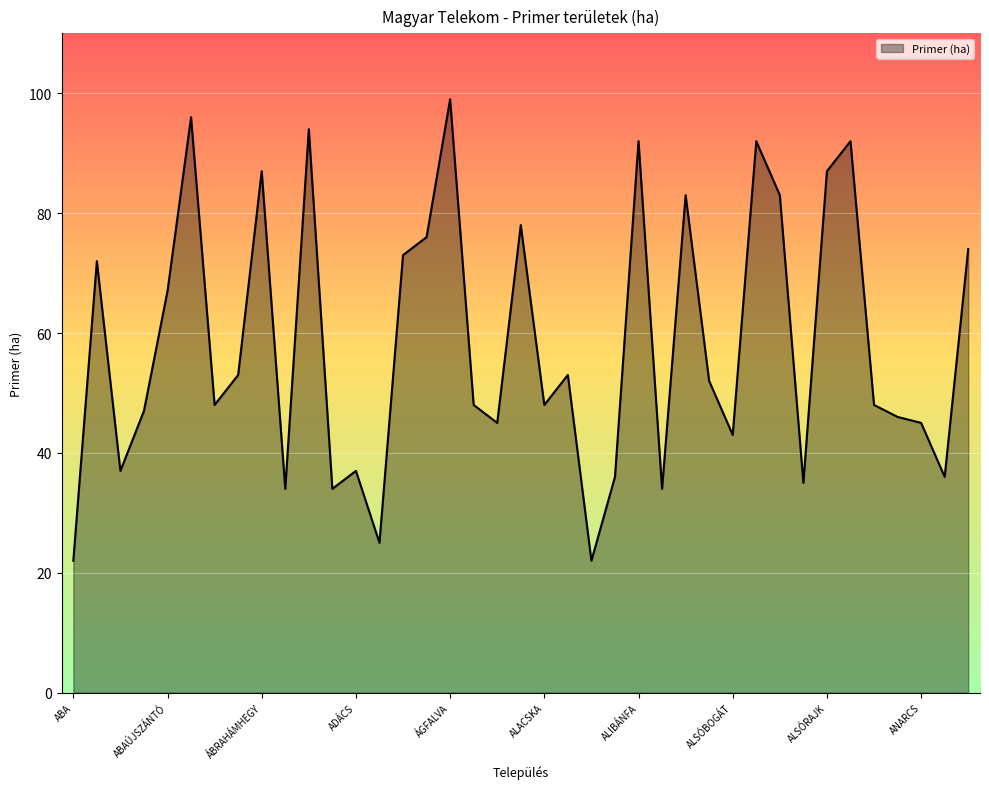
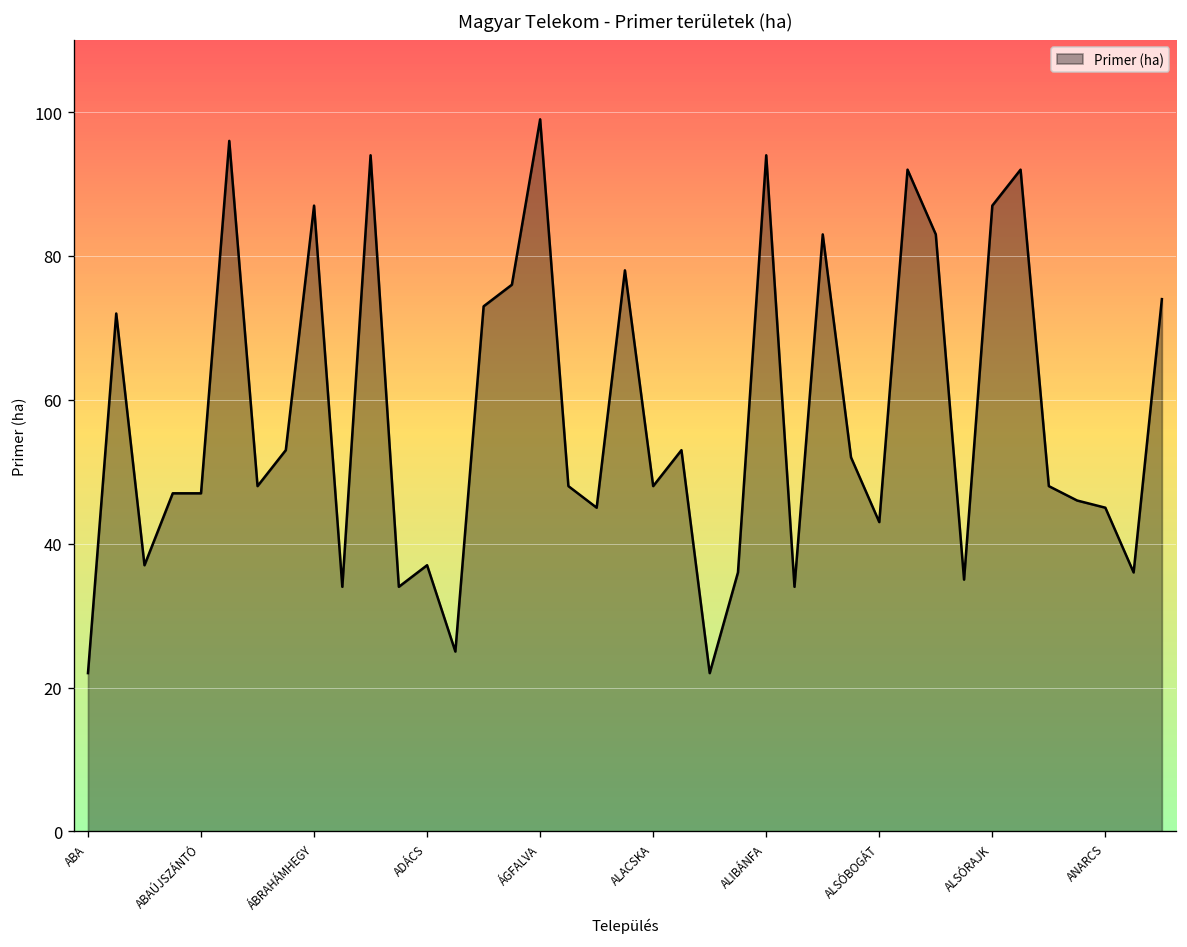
ABAÚJSZÁNTÓ: 67 -> 47
ALIBÁNFA: 92 -> 94
